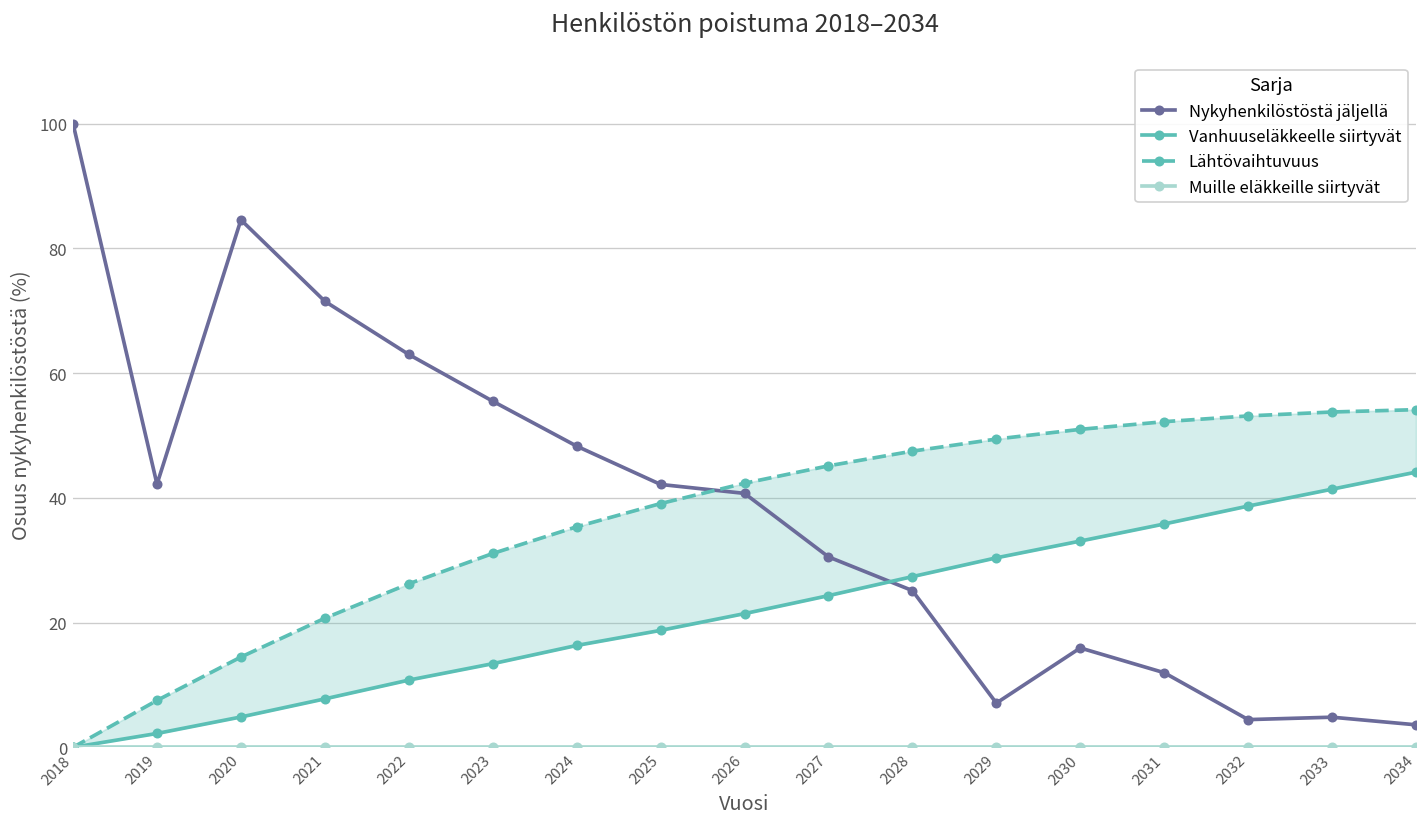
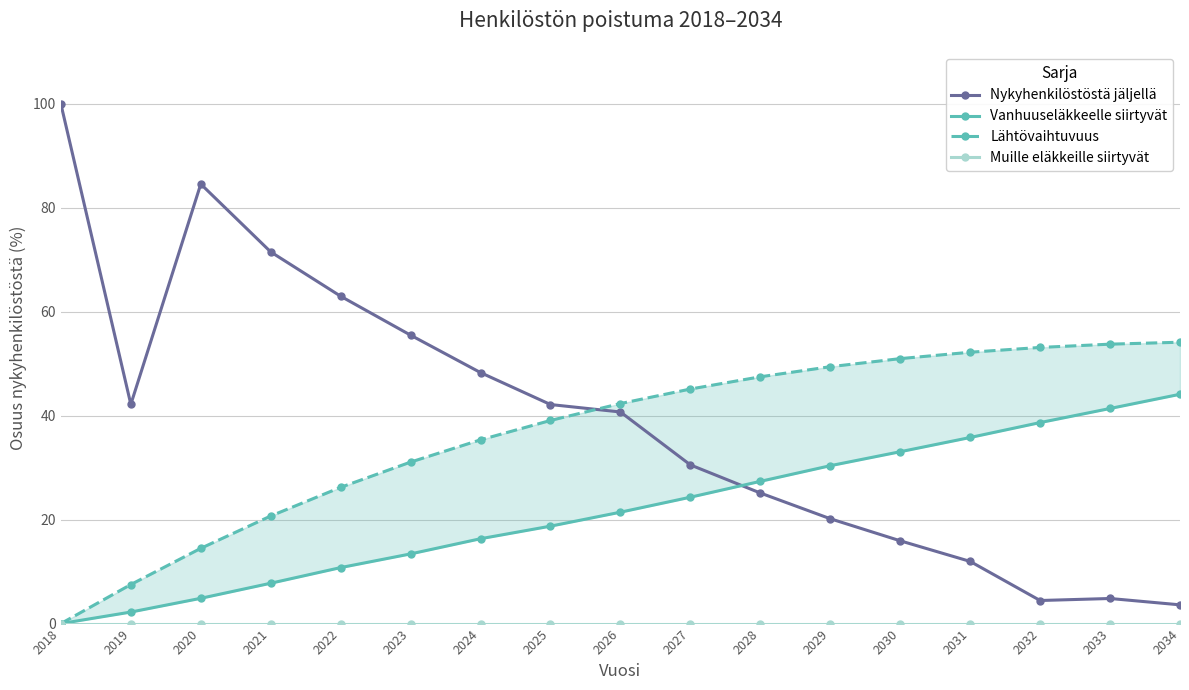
Nykyhenkilöstöstä jäljellä, 2029: 7 -> 20
